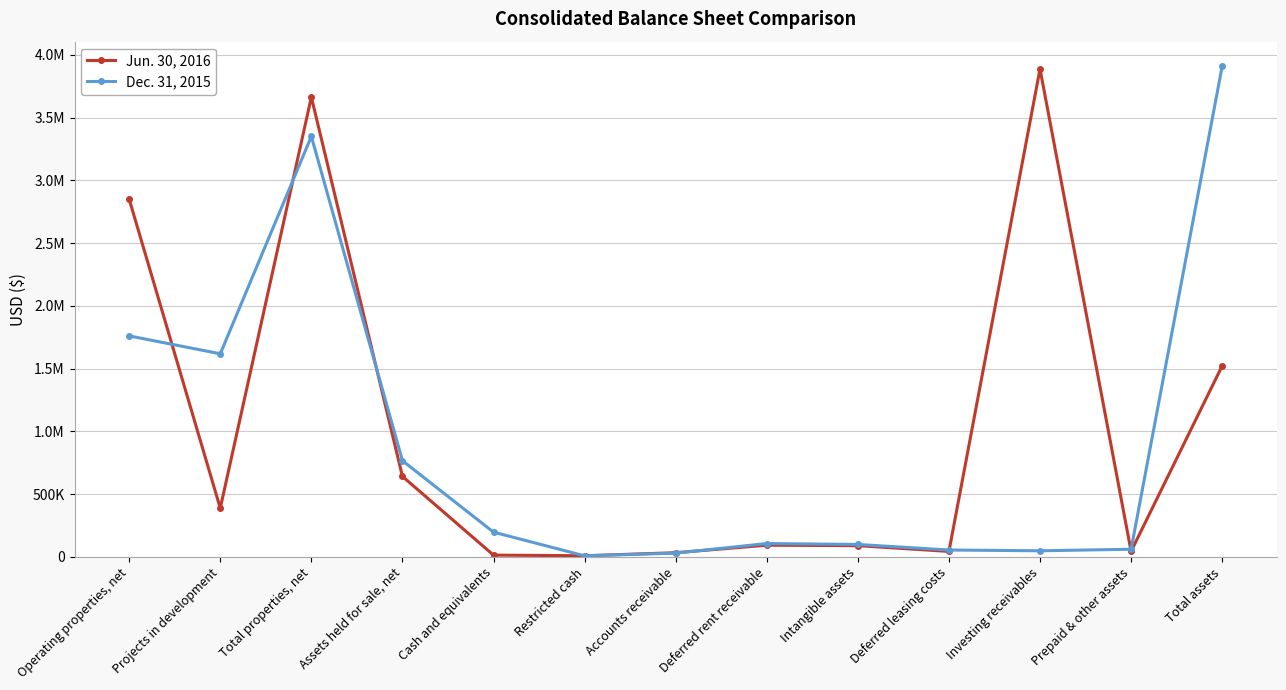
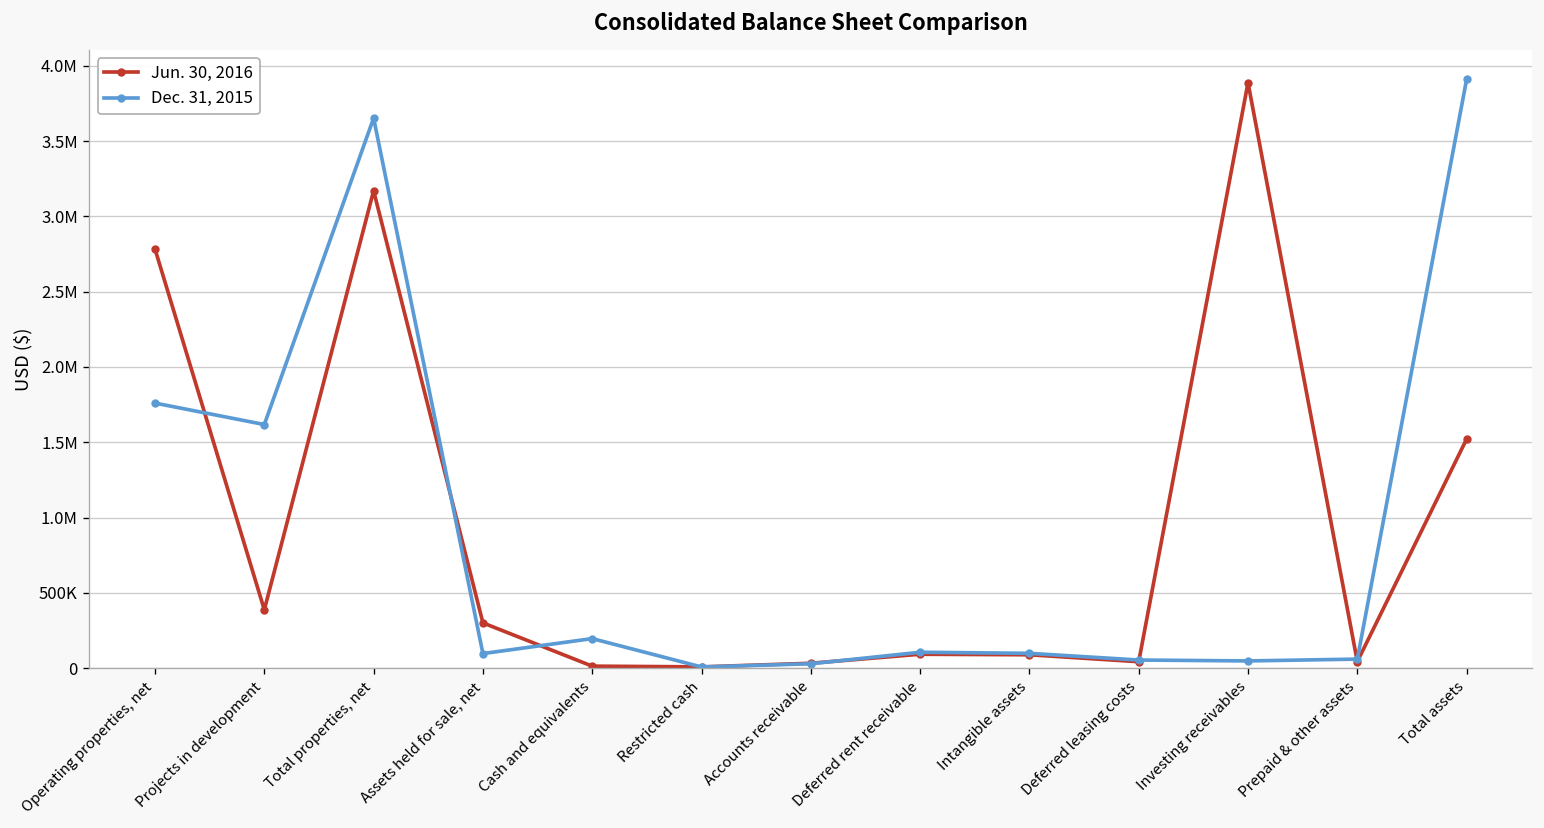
Jun. 30, 2016, Operating properties, net: 2850000 -> 2780000
Jun. 30, 2016, Total properties, net: 3660000 -> 3170000
Dec. 31, 2015, Total properties, net: 3350000 -> 3650000
Jun. 30, 2016, Assets held for sale, net: 640000 -> 300000
Dec. 31, 2015, Assets held for sale, net: 770000 -> 100000
